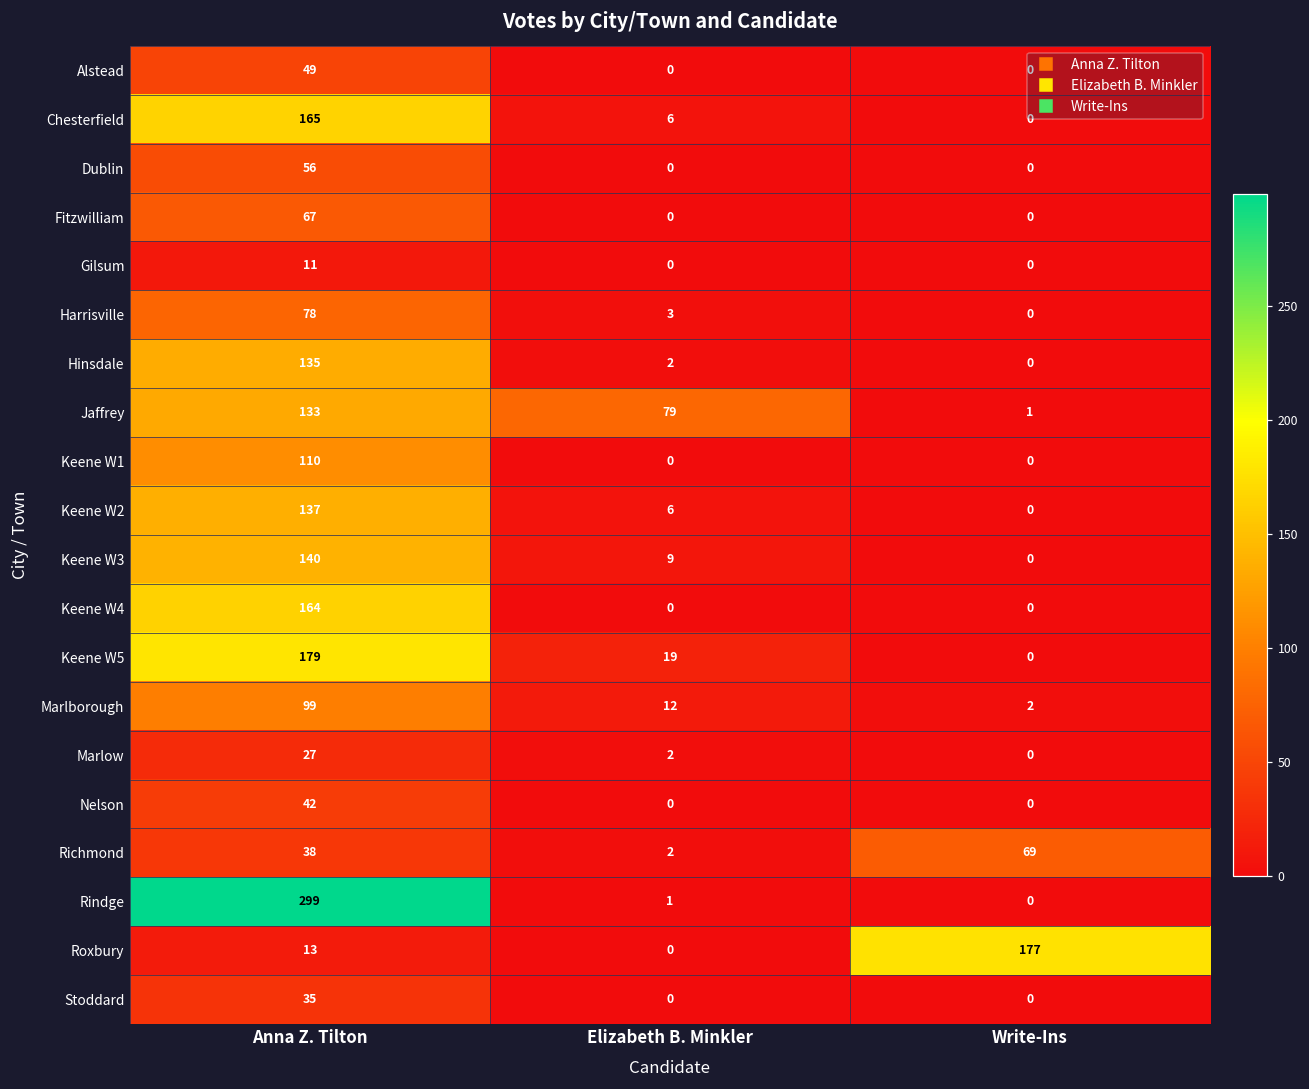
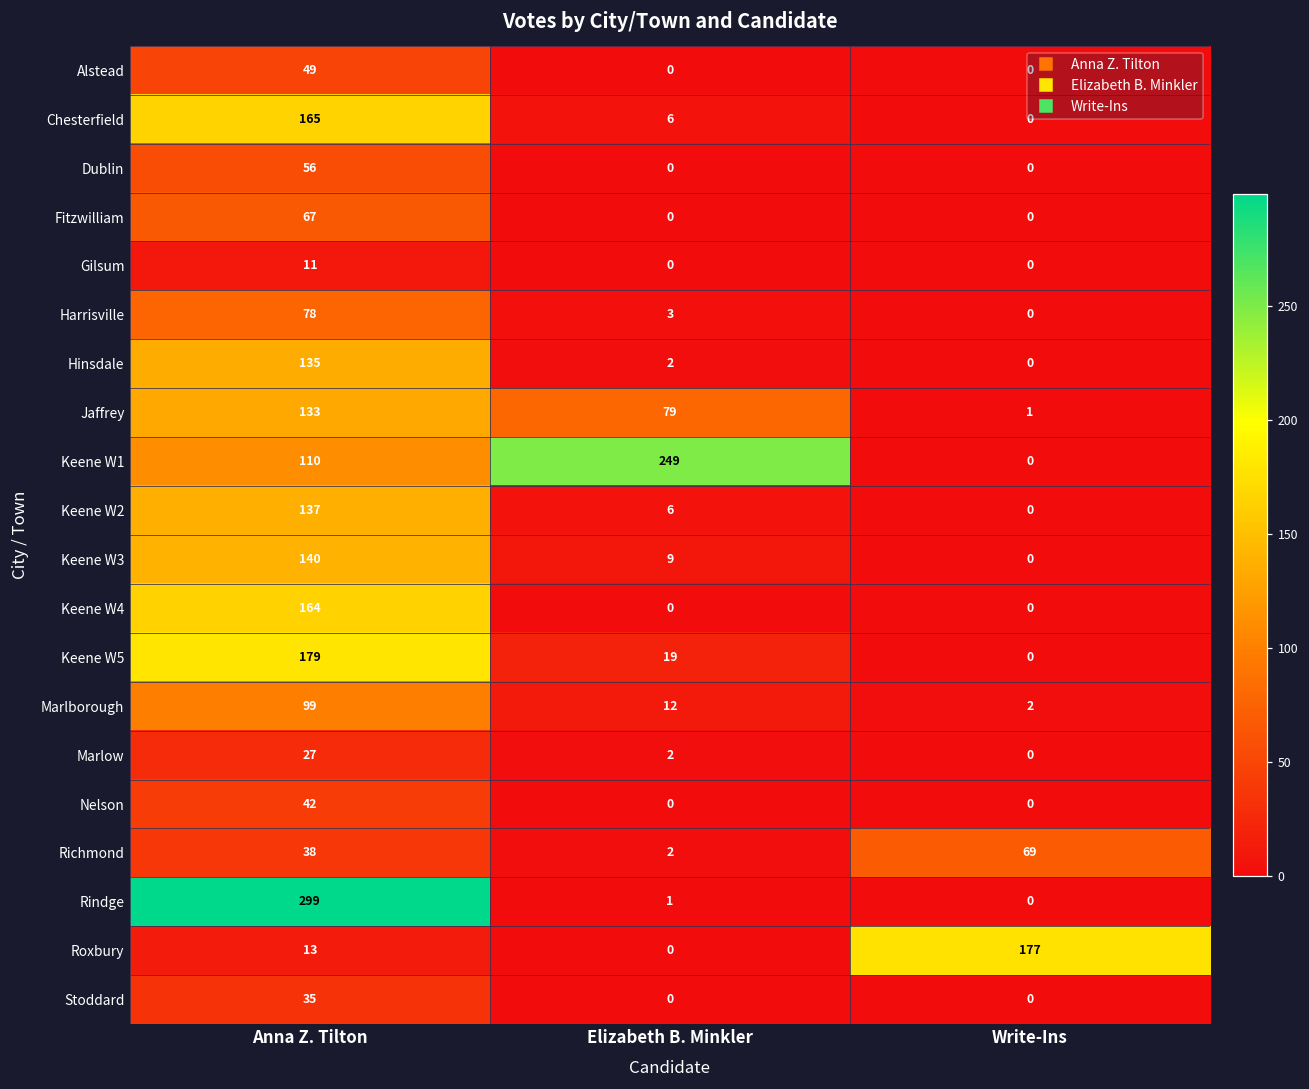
Keene W1, Elizabeth B. Minkler: 0 -> 249
